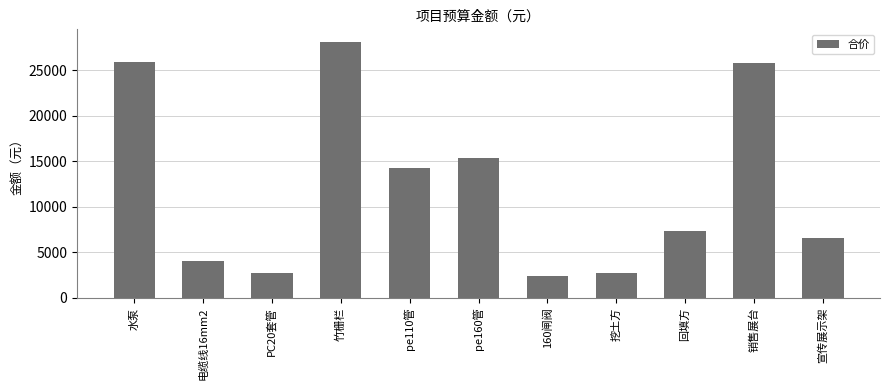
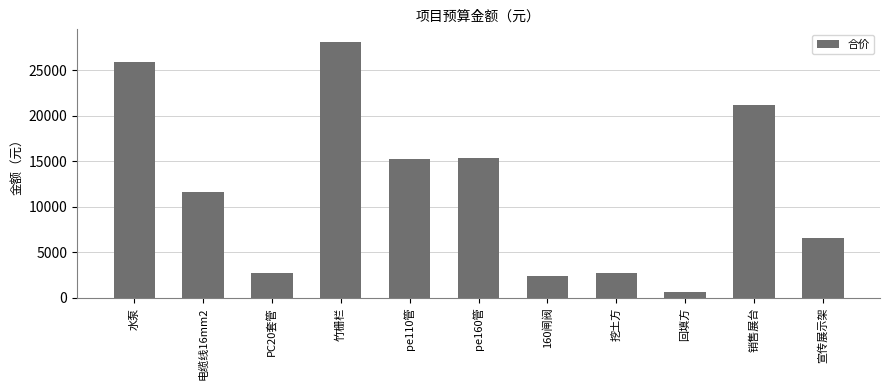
电缆线16mm2: 4000 -> 12000
pe110管: 14000 -> 15000
回填方: 7000 -> 1000
销售展台: 26000 -> 21000
